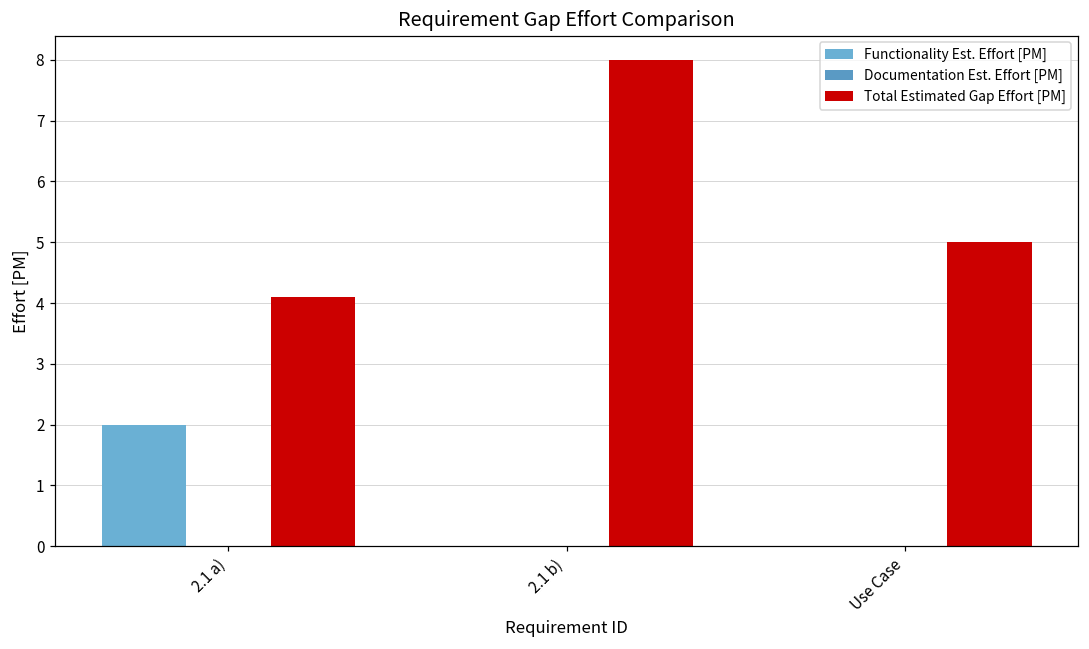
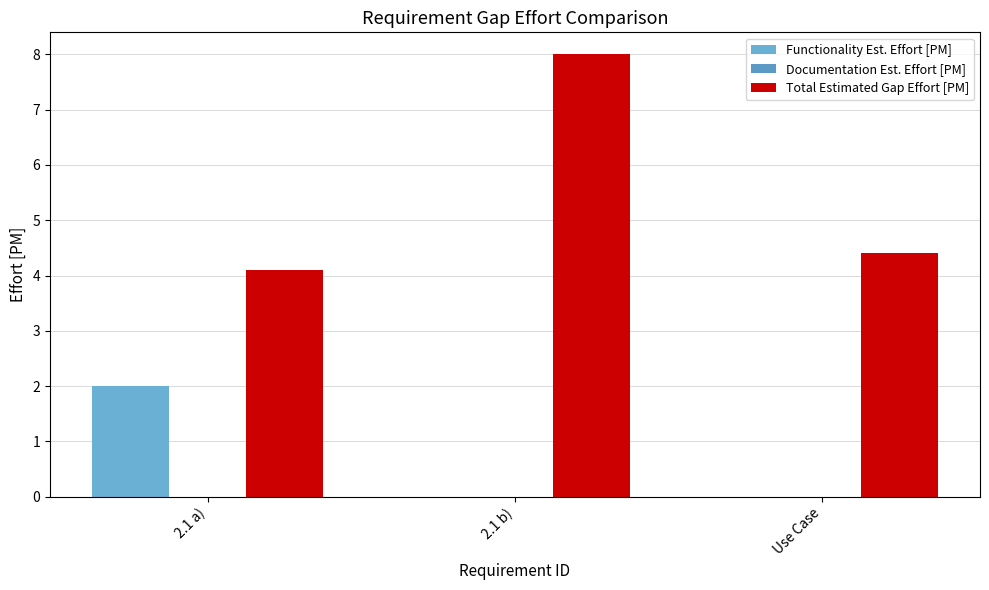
Total Estimated Gap Effort [PM], Use Case: 5.0 -> 4.4
